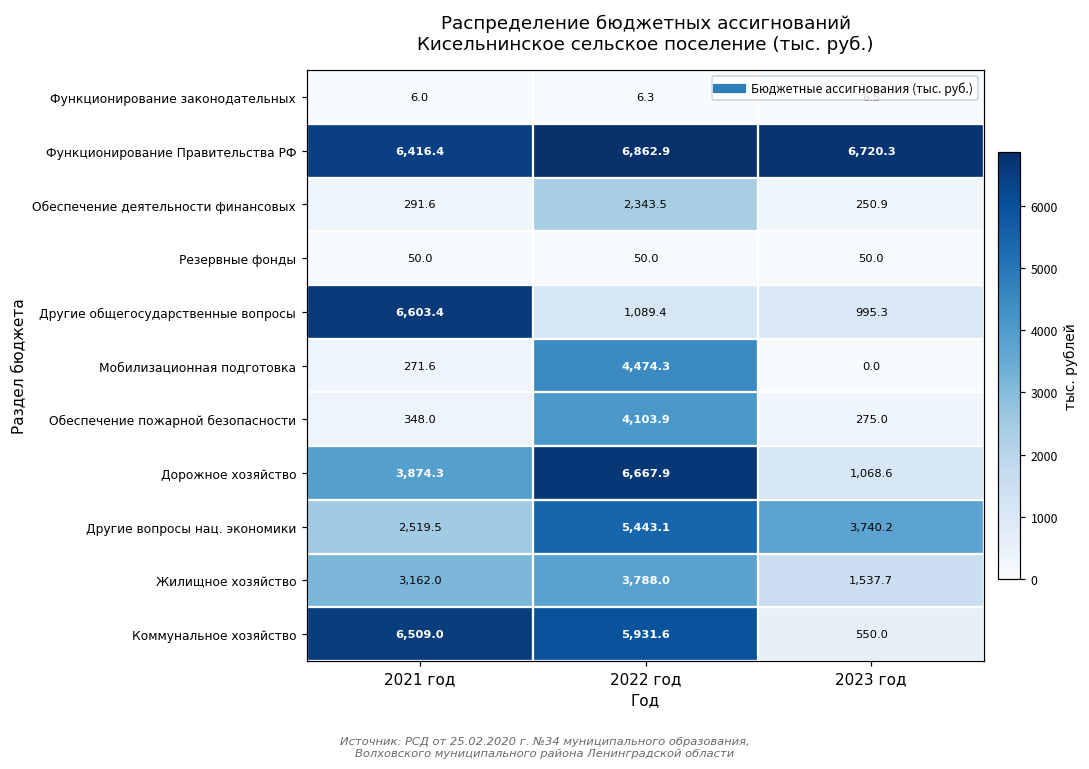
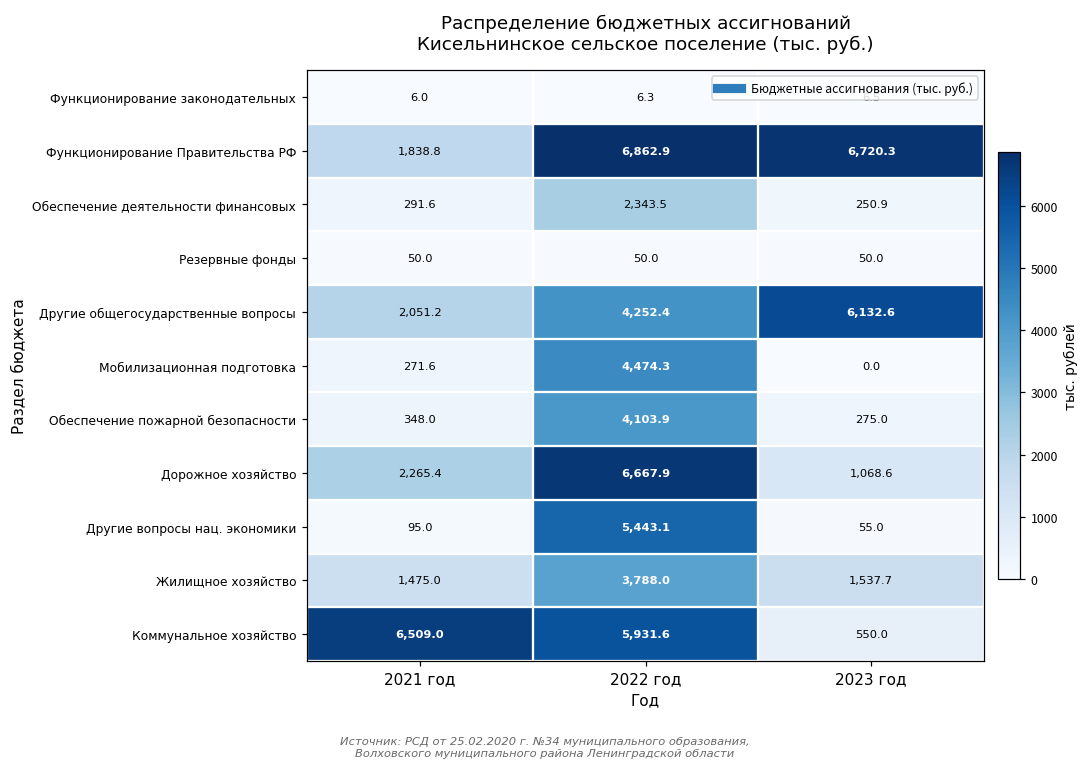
Функционирование Правительства РФ, 2021 год: 6,416.4 -> 1,838.8
Другие общегосударственные вопросы, 2021 год: 6,603.4 -> 2,051.2
Другие общегосударственные вопросы, 2022 год: 1,089.4 -> 4,252.4
Другие общегосударственные вопросы, 2023 год: 995.3 -> 6,132.6
Дорожное хозяйство, 2021 год: 3,874.3 -> 2,265.4
Другие вопросы нац. экономики, 2021 год: 2,519.5 -> 95.0
Другие вопросы нац. экономики, 2023 год: 3,740.2 -> 55.0
Жилищное хозяйство, 2021 год: 3,162.0 -> 1,475.0
